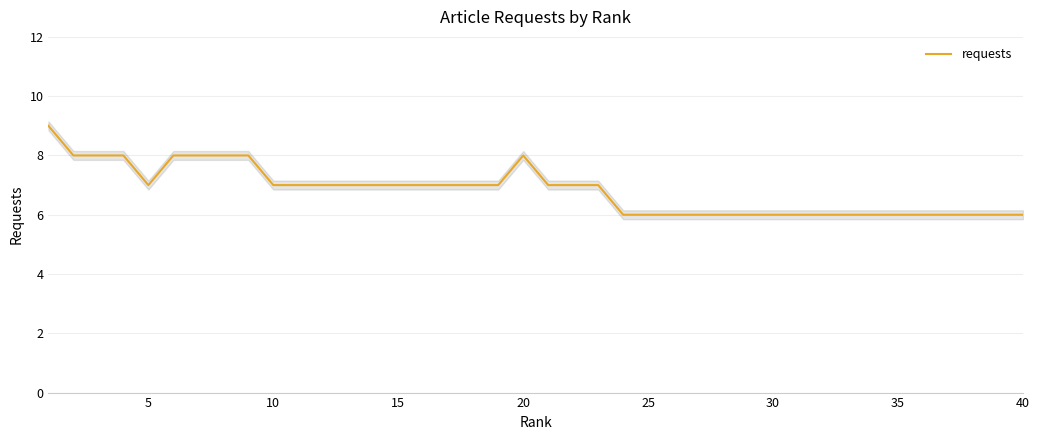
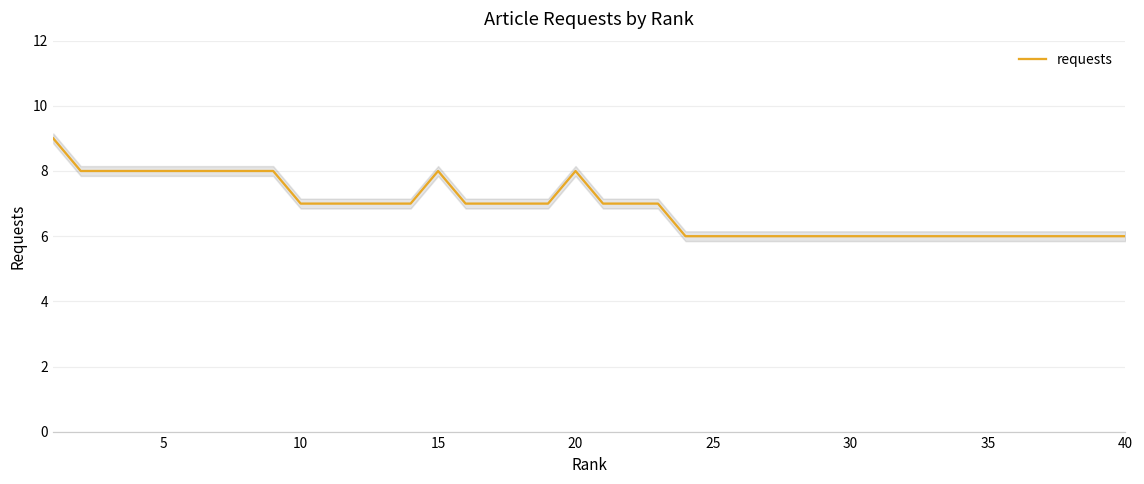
requests, 5: 7 -> 8
requests, 15: 7 -> 8
